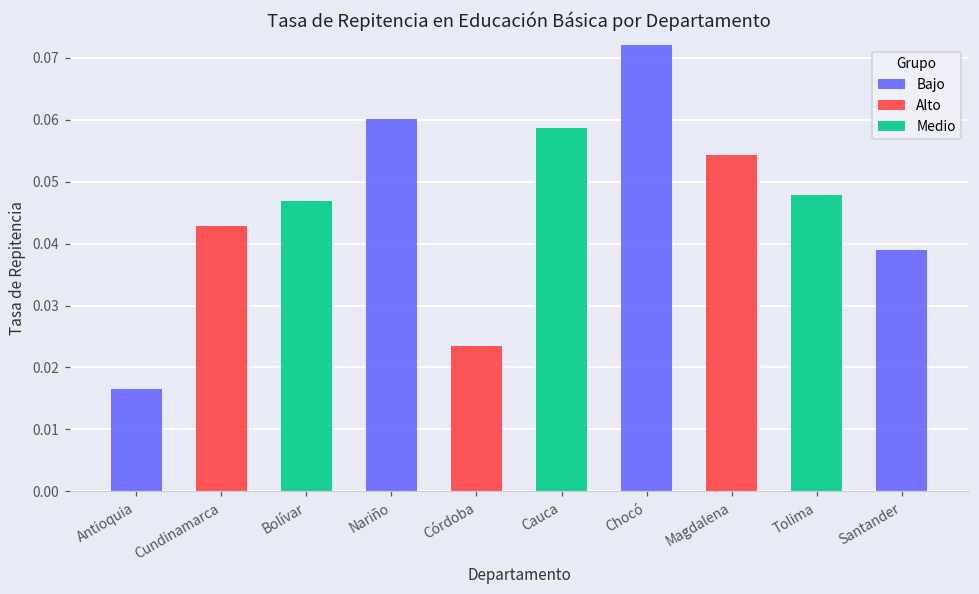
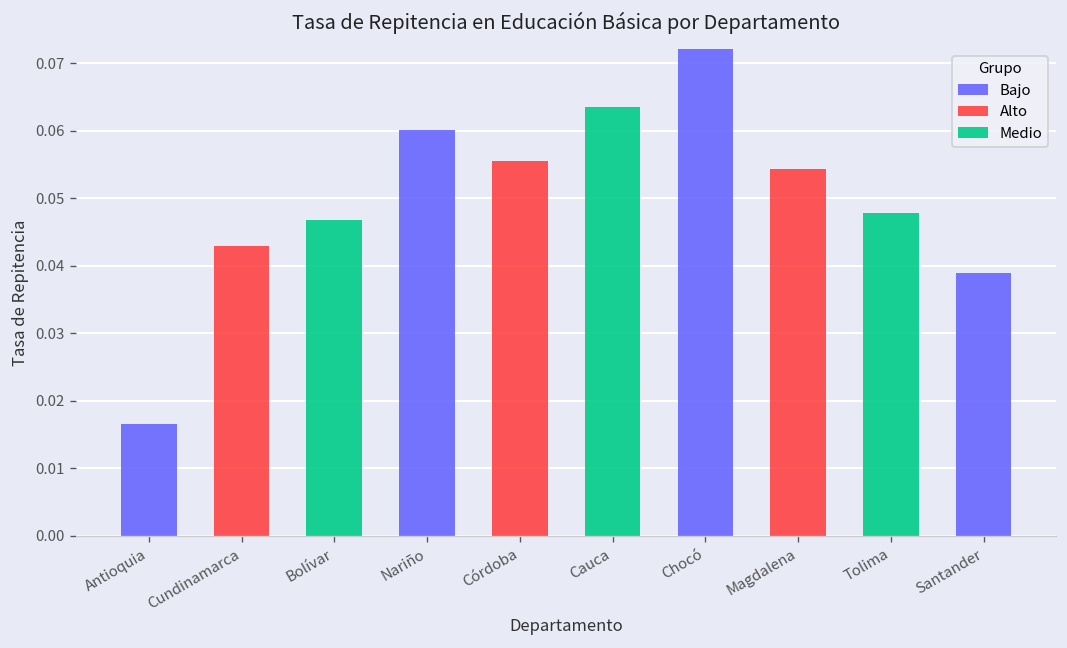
Alto, Córdoba: 0.024 -> 0.055
Medio, Cauca: 0.059 -> 0.064
